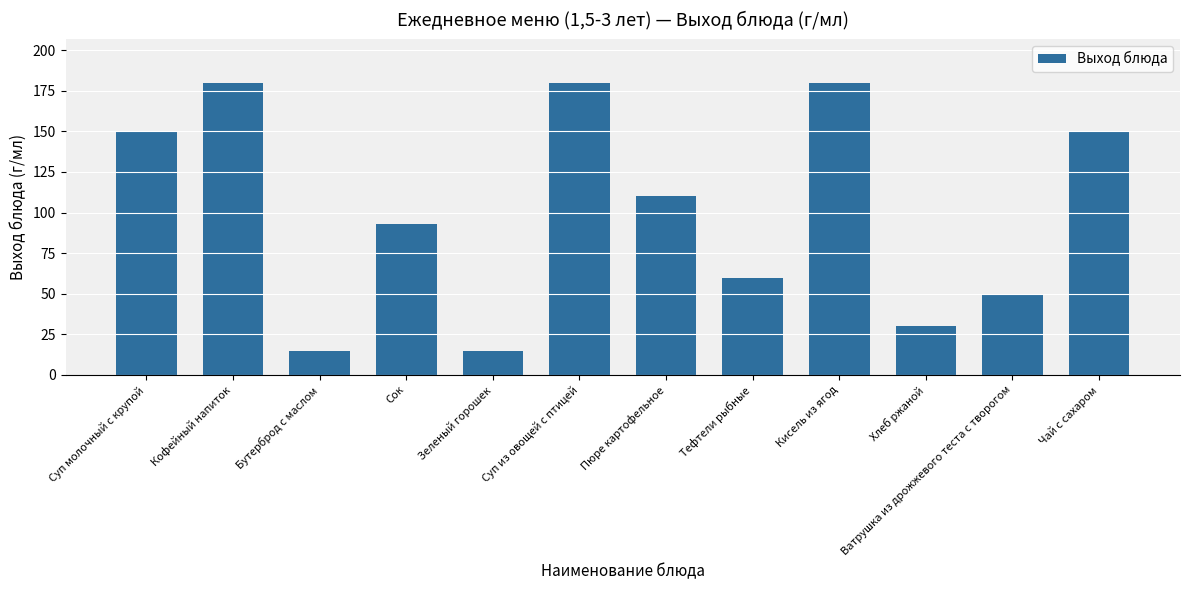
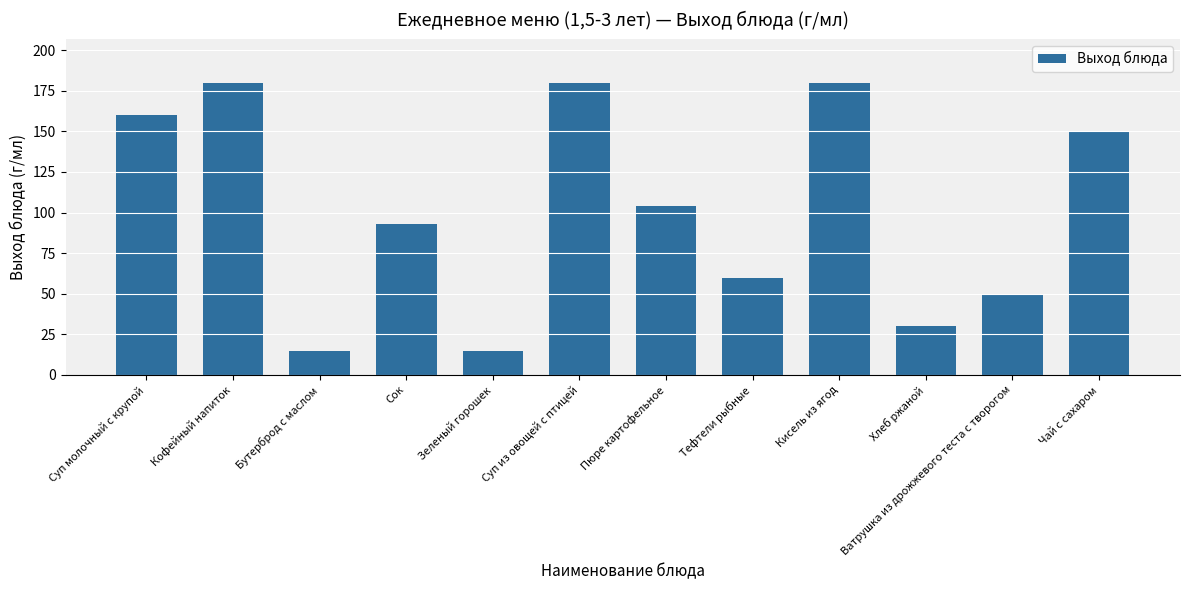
Суп молочный с крупой: 150 -> 160
Пюре картофельное: 110 -> 104
